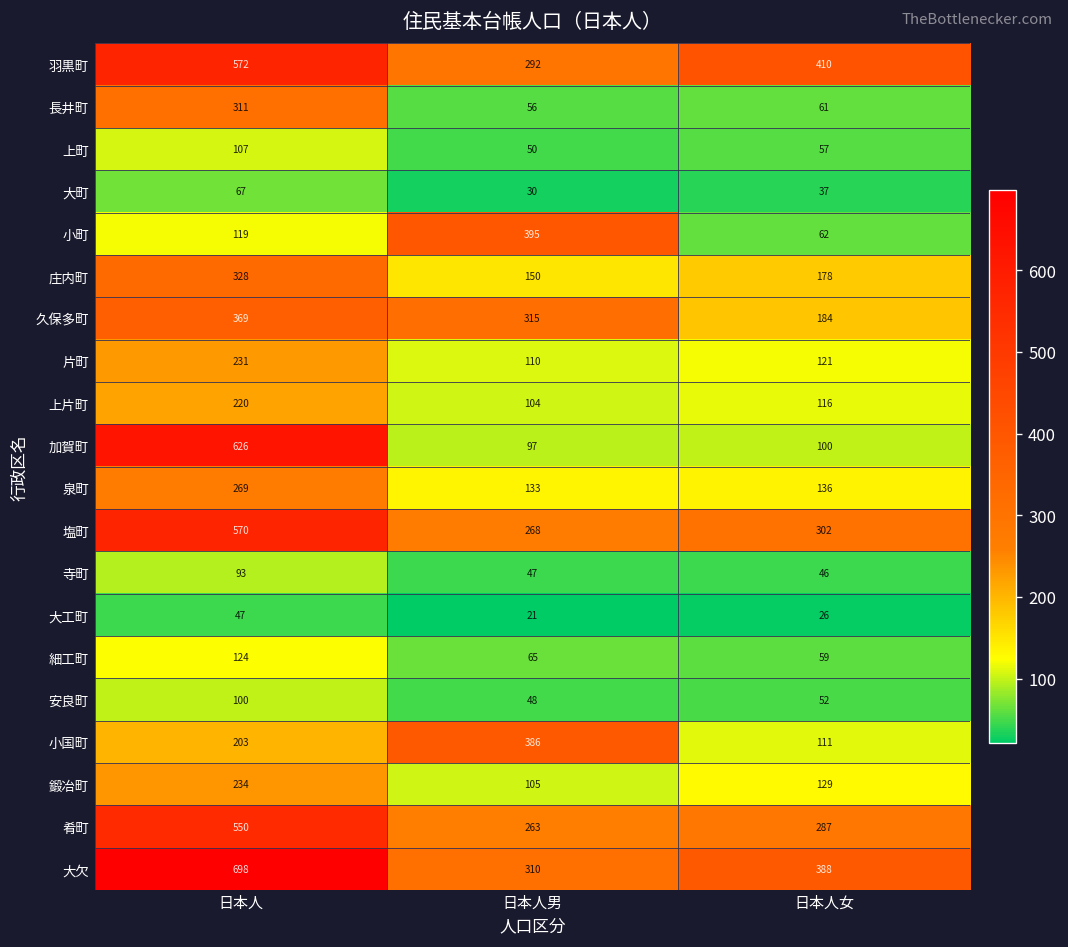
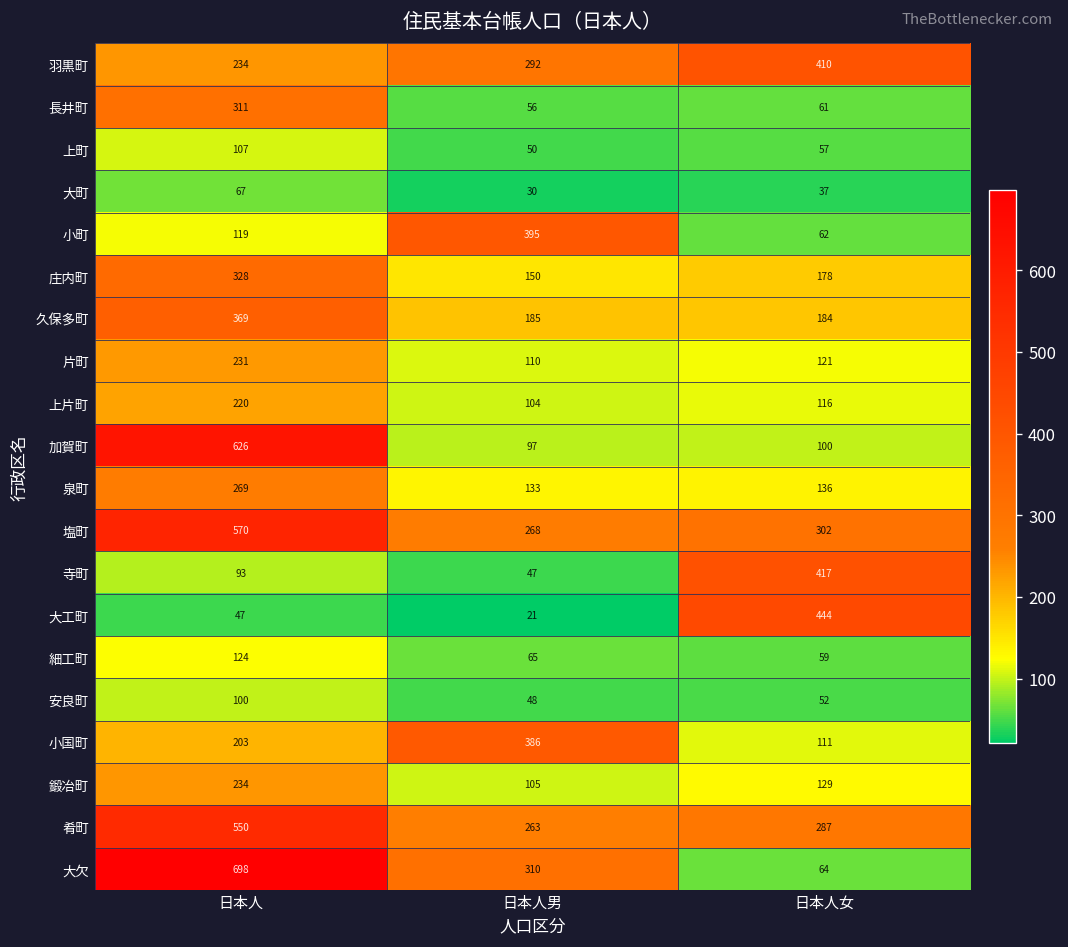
羽黒町, 日本人: 572 -> 234
久保多町, 日本人男: 315 -> 185
寺町, 日本人女: 46 -> 417
大工町, 日本人女: 26 -> 444
大欠, 日本人女: 388 -> 64
